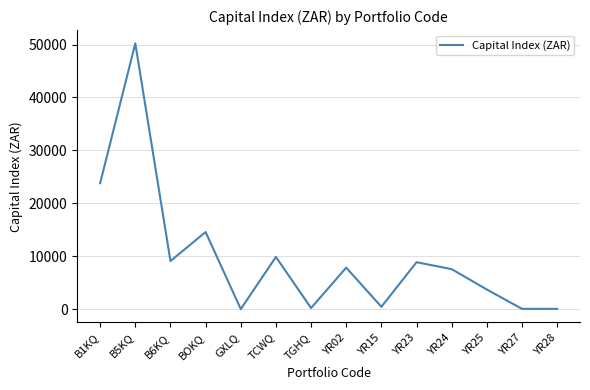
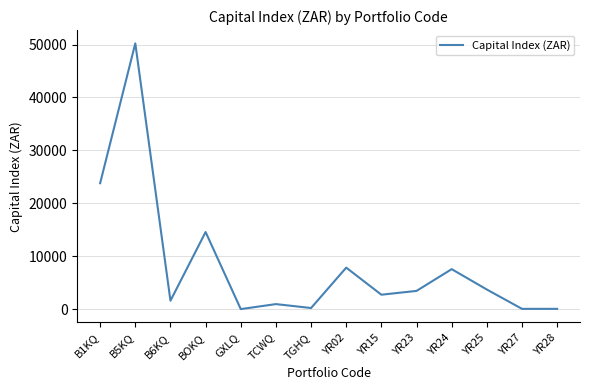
B6KQ: 9000 -> 2000
TCWQ: 10000 -> 1000
YR15: 0 -> 3000
YR23: 9000 -> 3000
